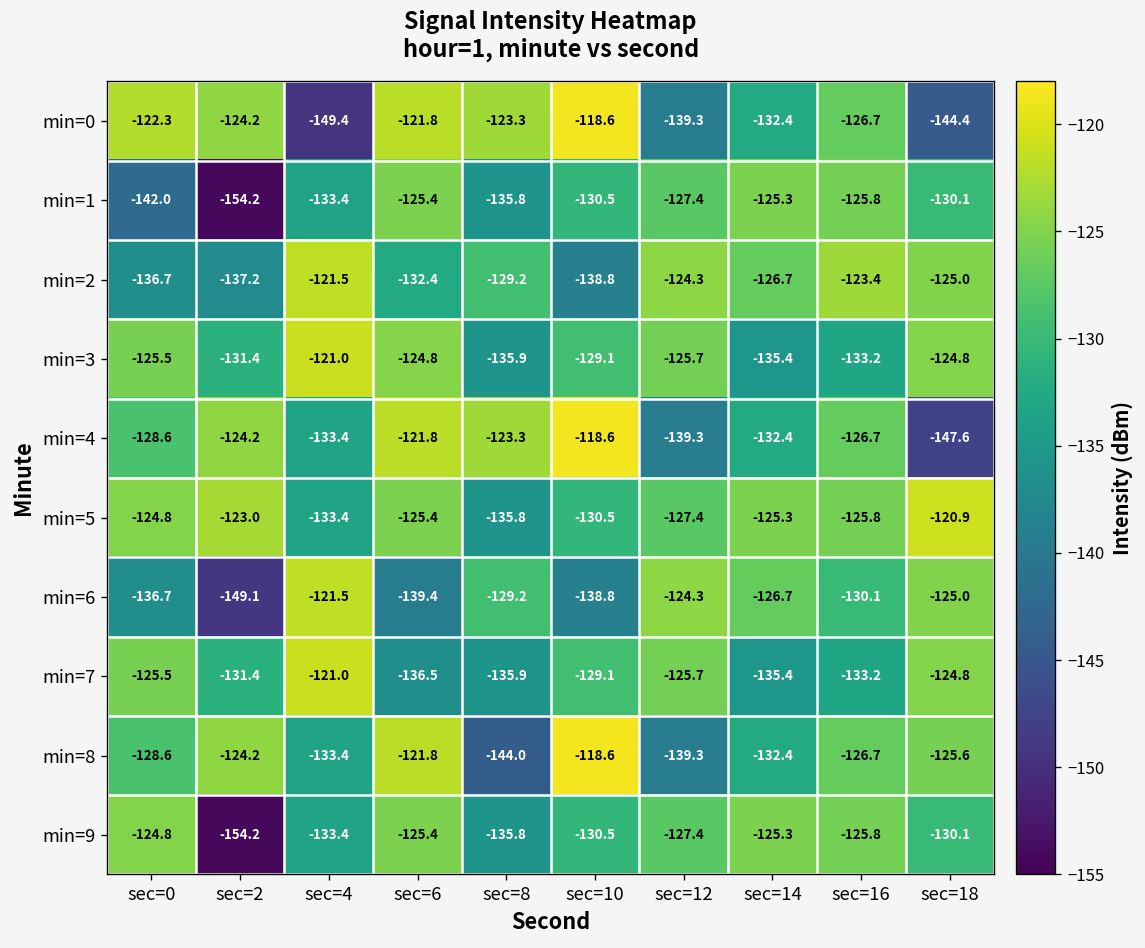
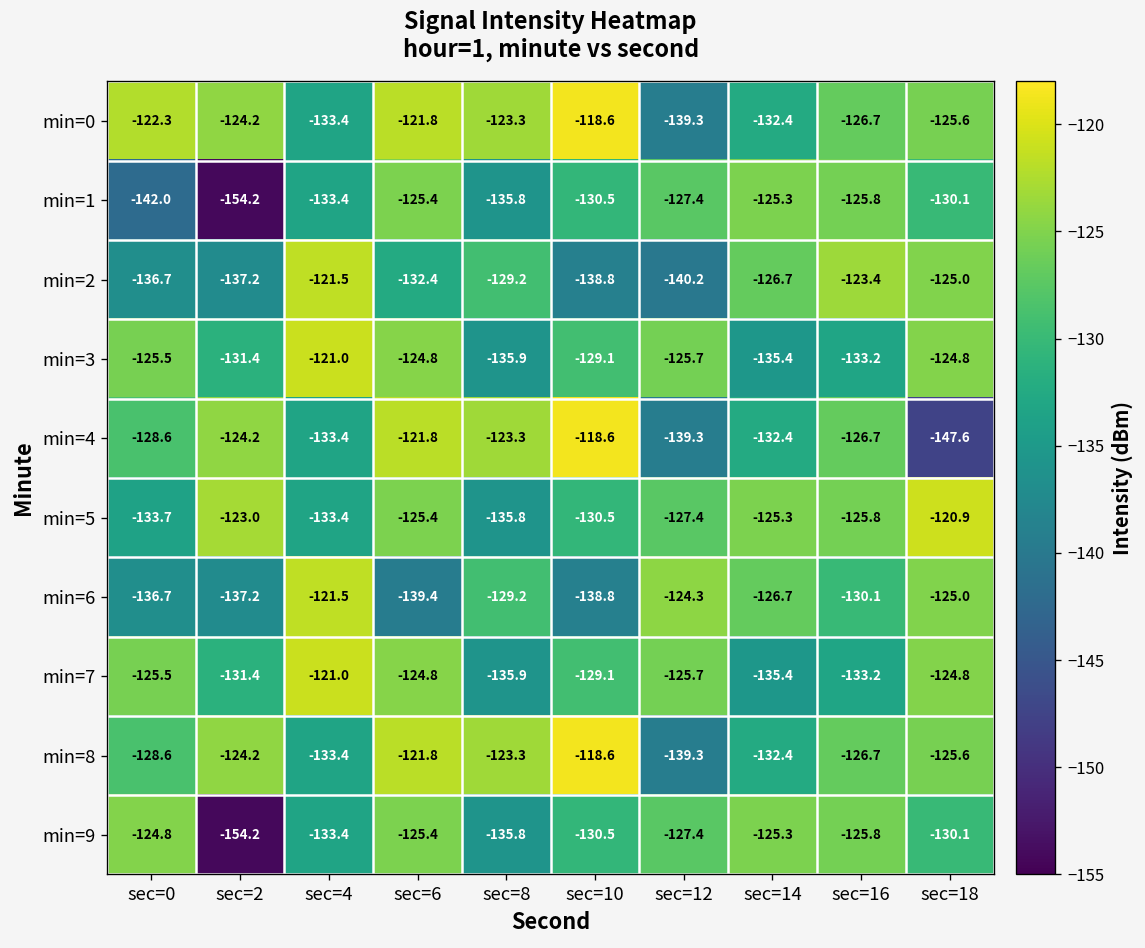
min=0, sec=4: -149.4 -> -133.4
min=0, sec=18: -144.4 -> -125.6
min=2, sec=12: -124.3 -> -140.2
min=5, sec=0: -124.8 -> -133.7
min=6, sec=2: -149.1 -> -137.2
min=7, sec=6: -136.5 -> -124.8
min=8, sec=8: -144.0 -> -123.3
